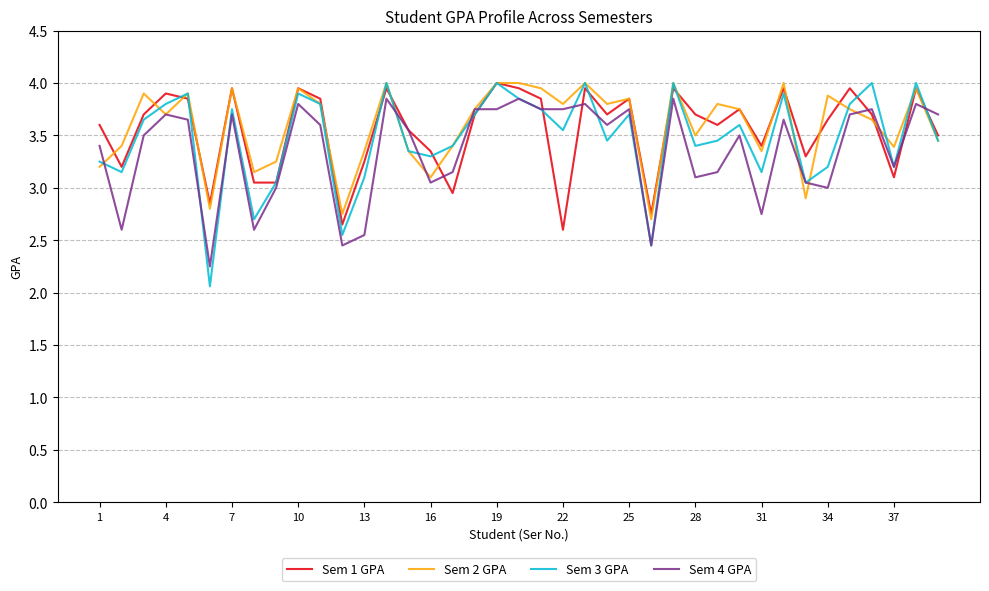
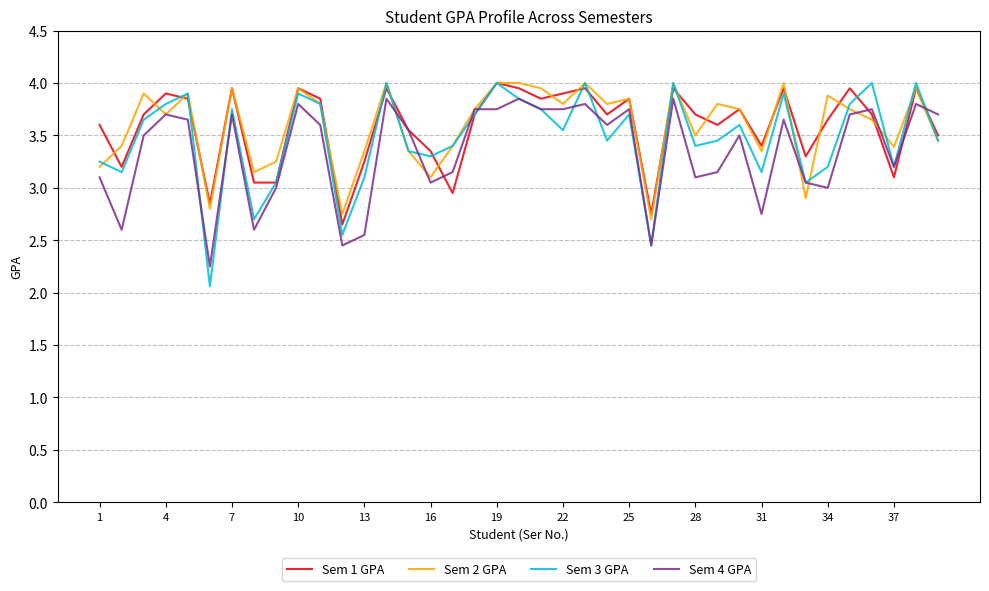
Sem 4 GPA, 1: 3.4 -> 3.1
Sem 1 GPA, 22: 2.6 -> 3.9
